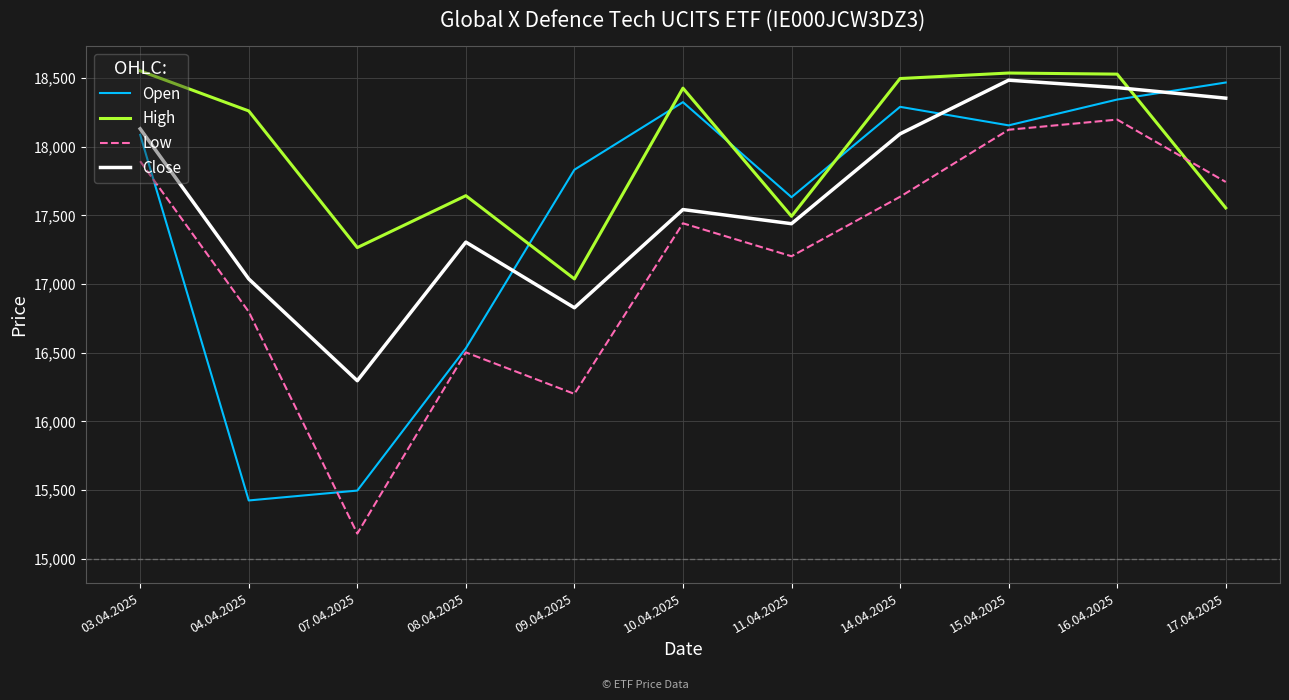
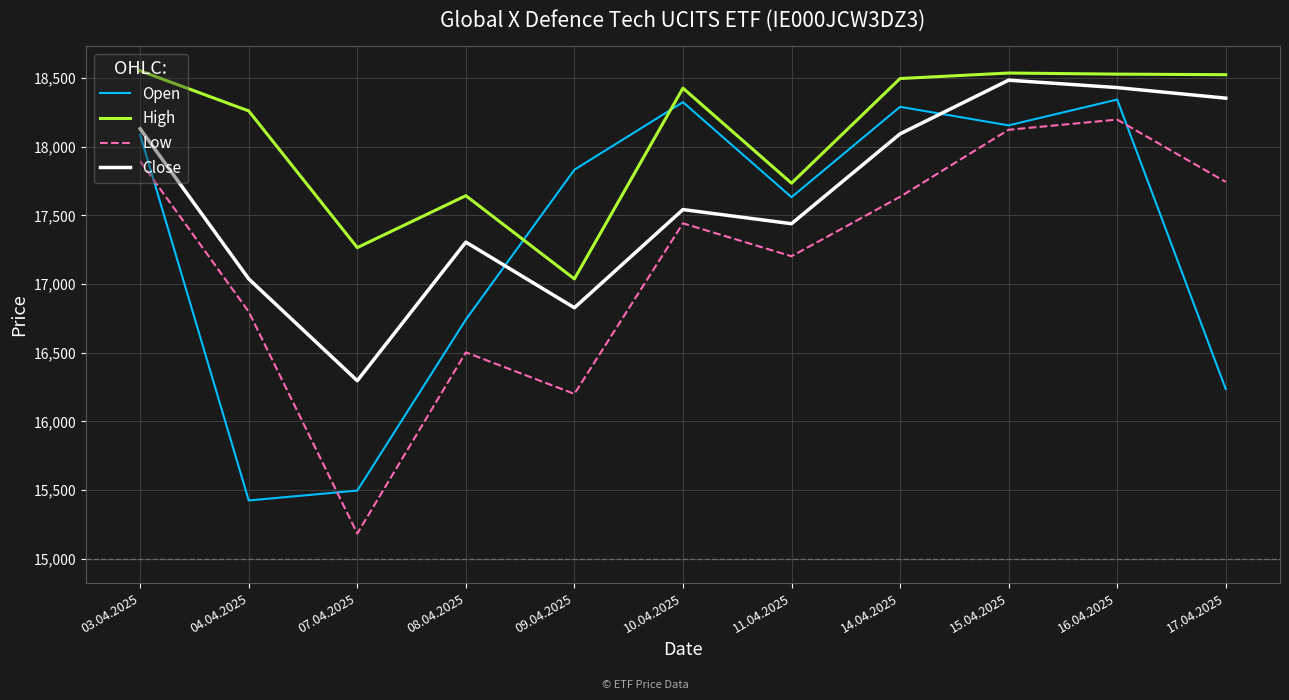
Open, 08.04.2025: 16,530 -> 16,740
High, 11.04.2025: 17,490 -> 17,730
Open, 17.04.2025: 18,470 -> 16,240
High, 17.04.2025: 17,550 -> 18,520
